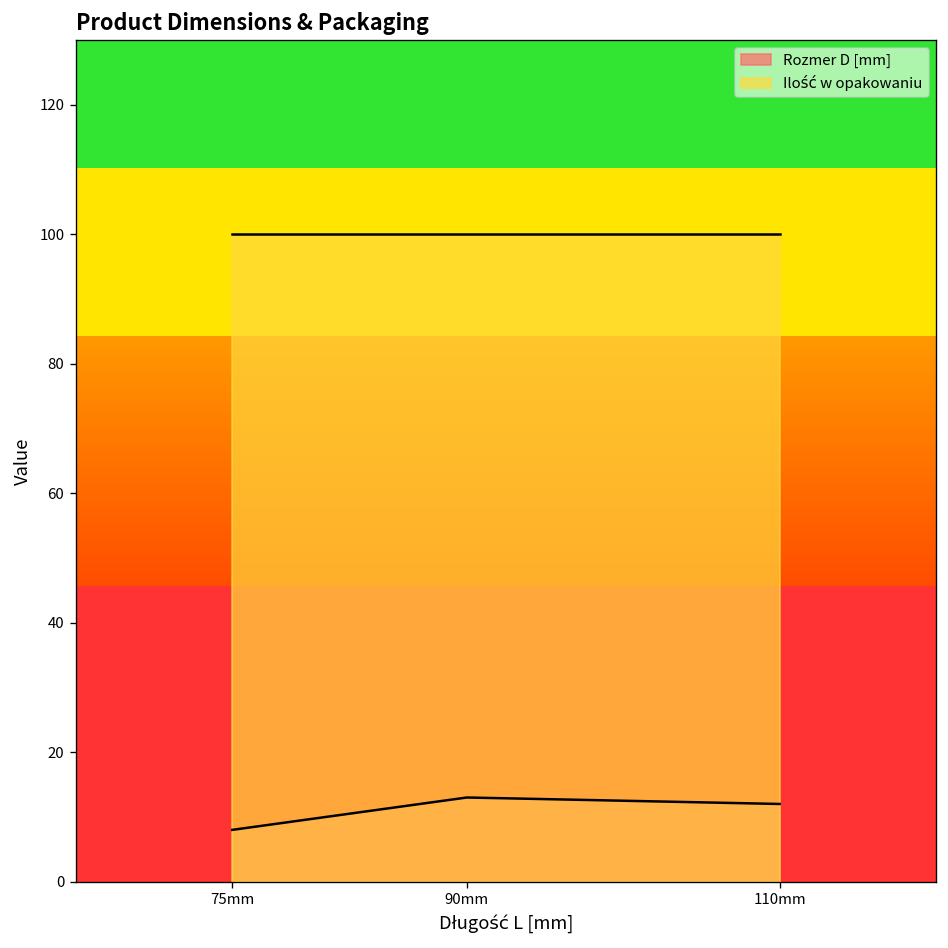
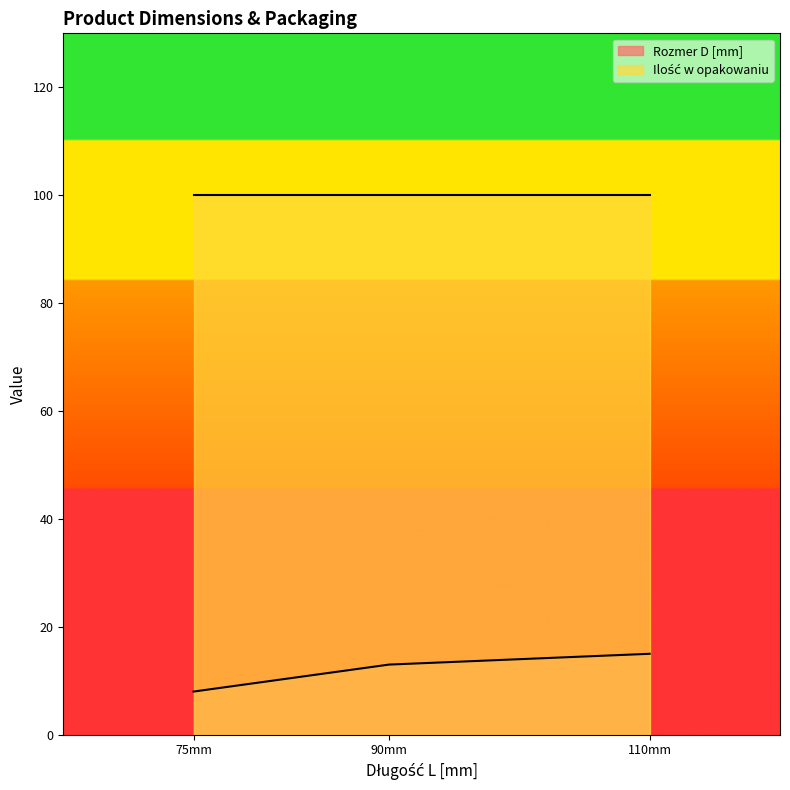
Rozmer D [mm], 110mm: 12 -> 15
